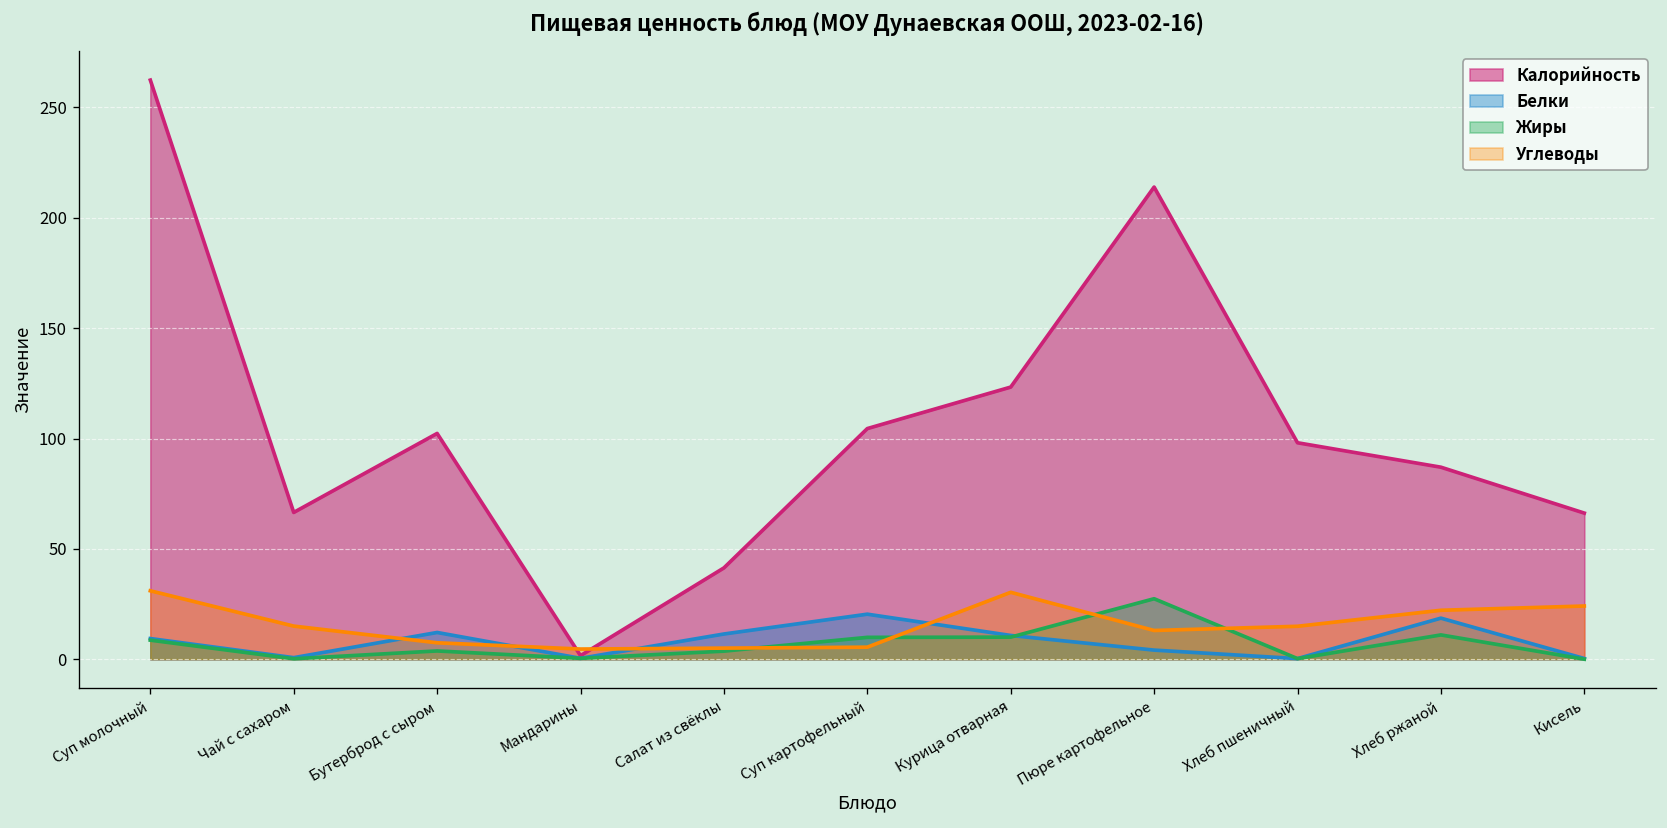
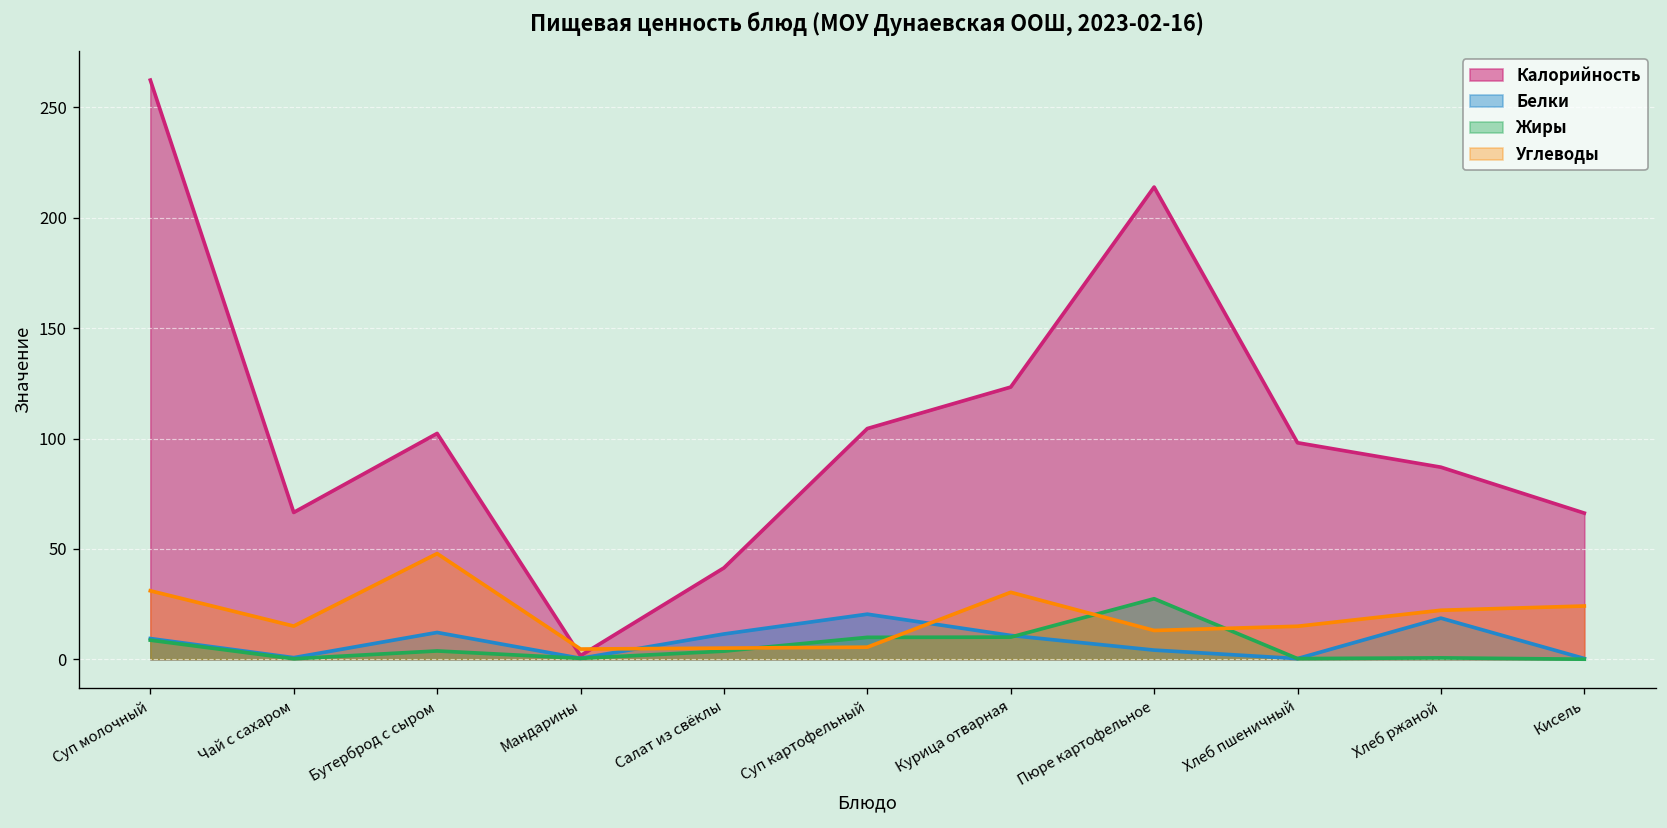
Углеводы, Бутерброд с сыром: 7 -> 48
Жиры, Хлеб ржаной: 11 -> 1
